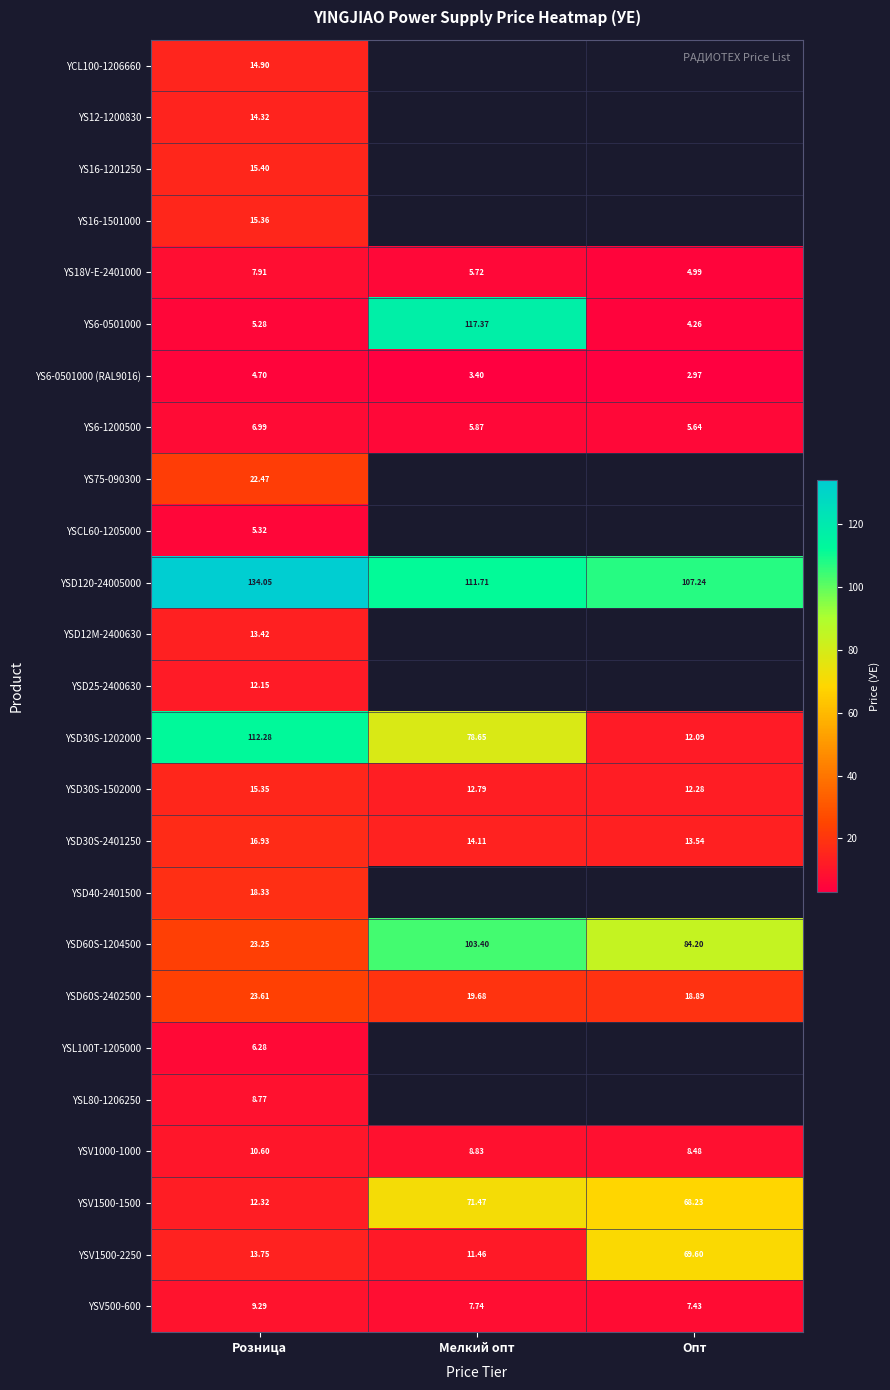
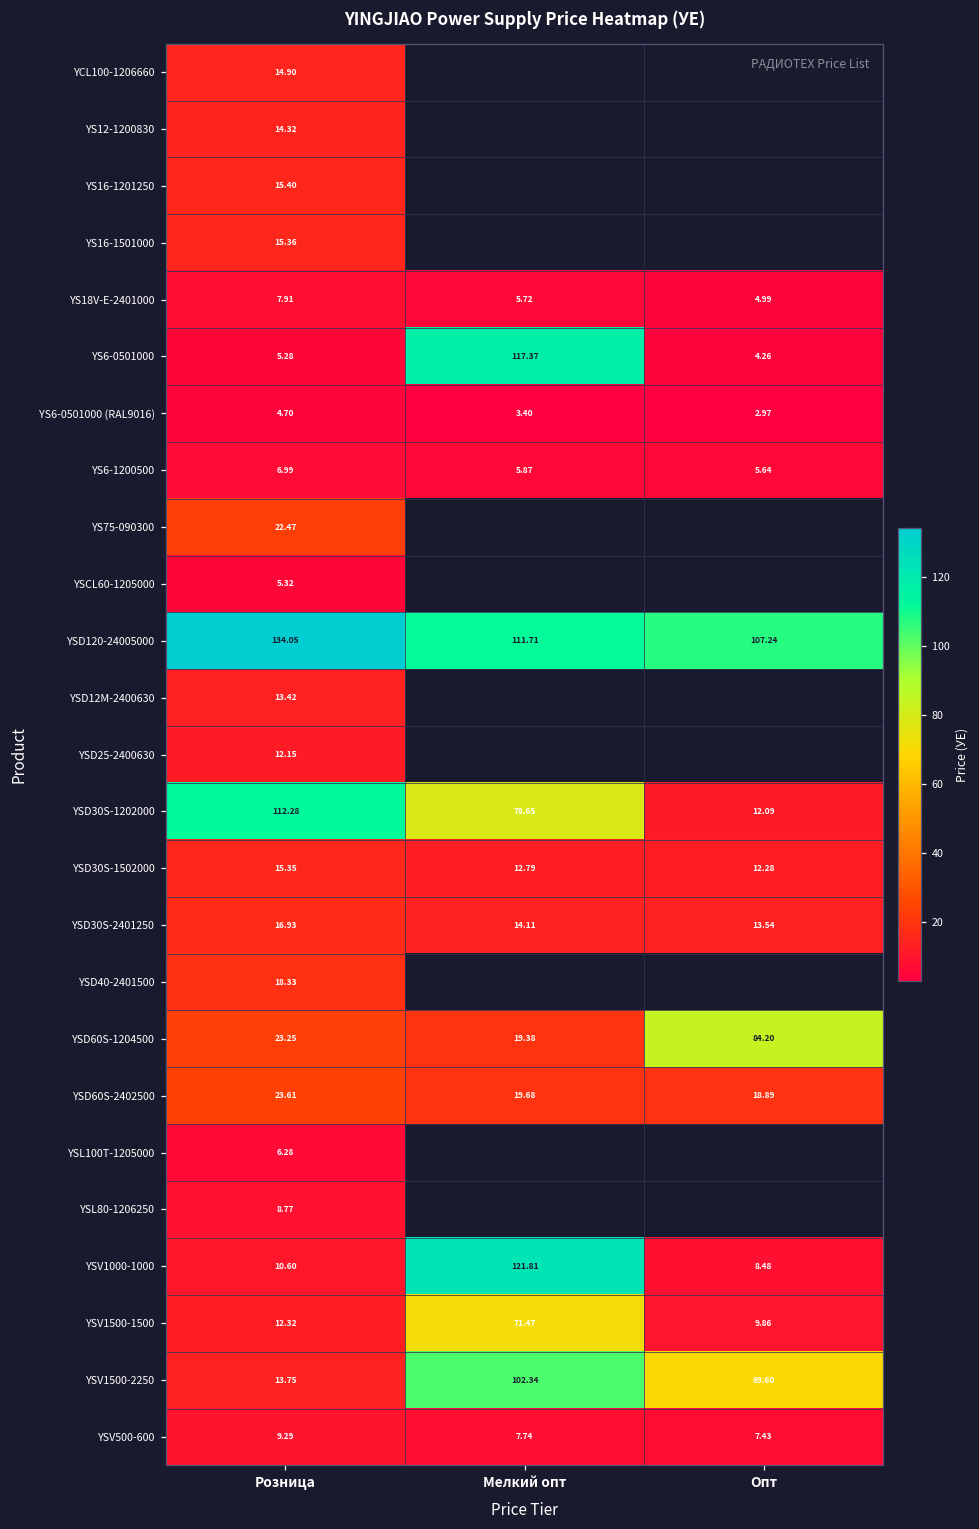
YSD60S-1204500, Мелкий опт: 103.40 -> 19.38
YSV1000-1000, Мелкий опт: 8.83 -> 121.81
YSV1500-1500, Опт: 68.23 -> 9.86
YSV1500-2250, Мелкий опт: 11.46 -> 102.34
